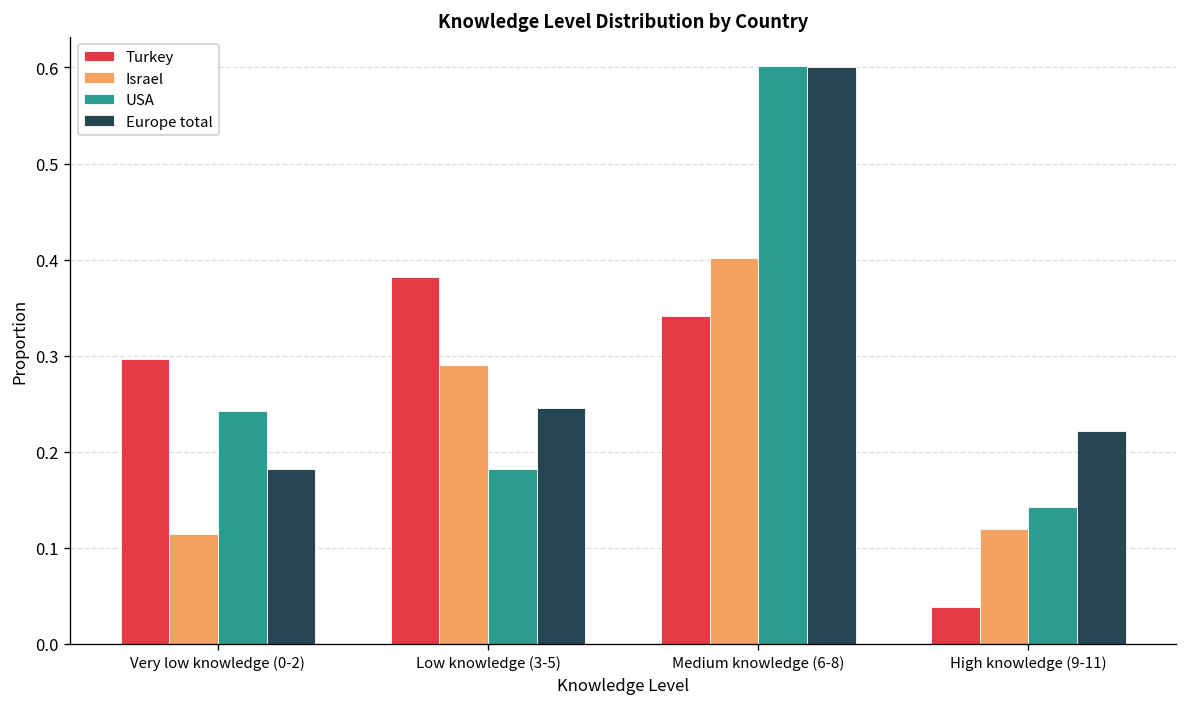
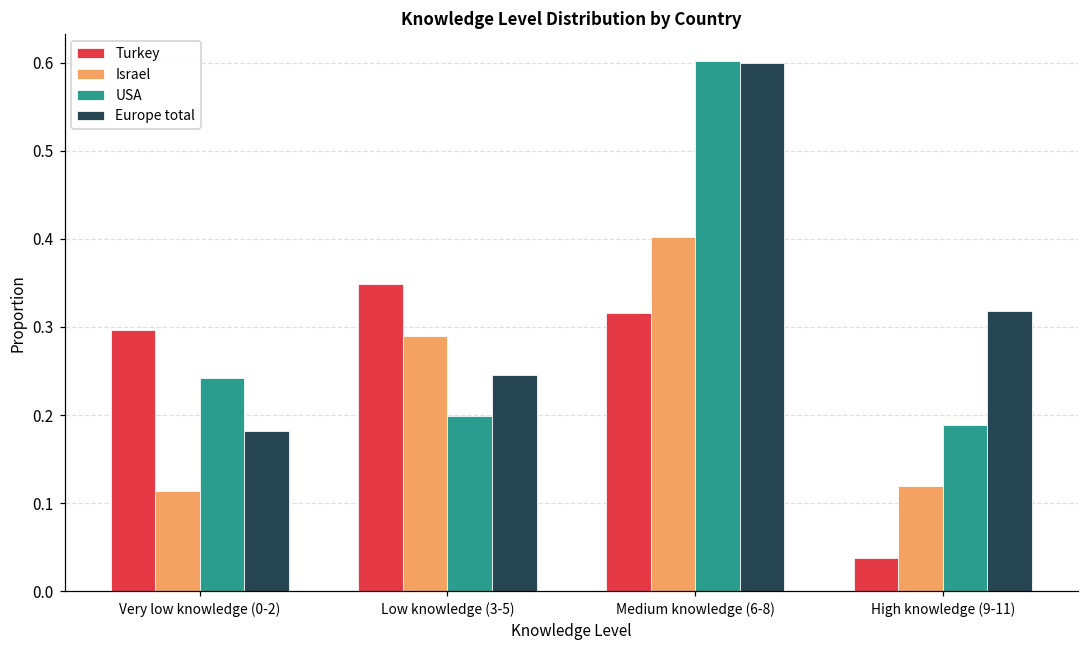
Turkey, Low knowledge (3-5): 0.38 -> 0.35
USA, Low knowledge (3-5): 0.18 -> 0.20
Turkey, Medium knowledge (6-8): 0.34 -> 0.32
USA, High knowledge (9-11): 0.14 -> 0.19
Europe total, High knowledge (9-11): 0.22 -> 0.32
